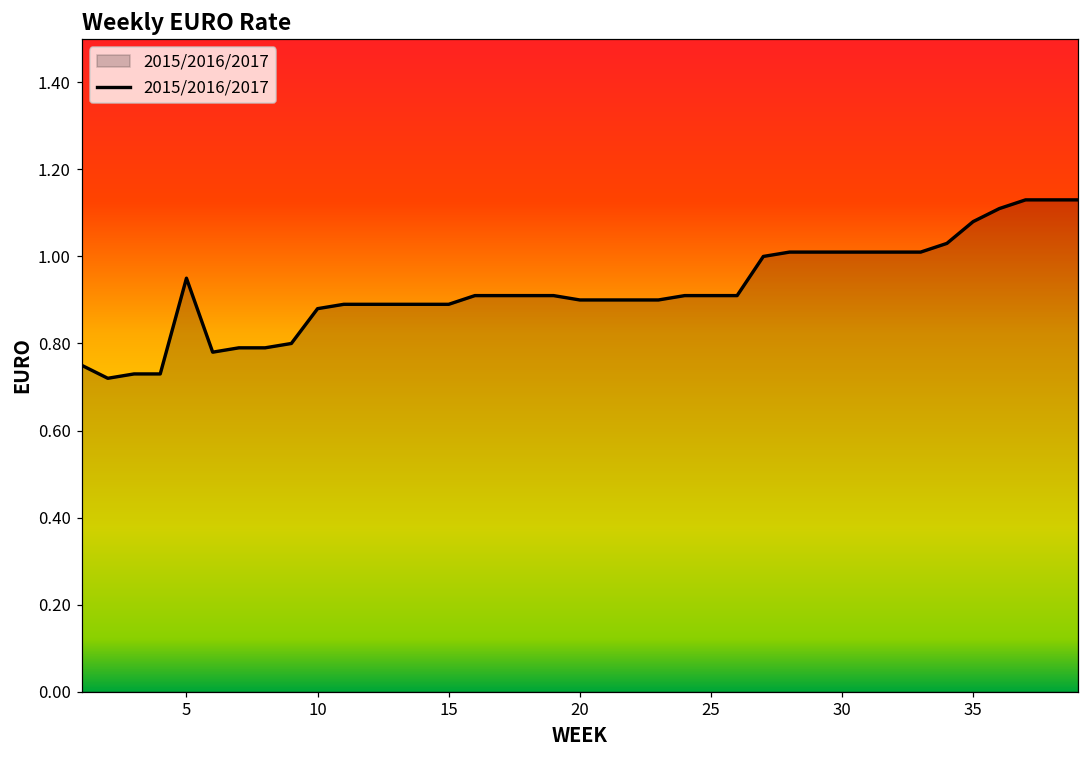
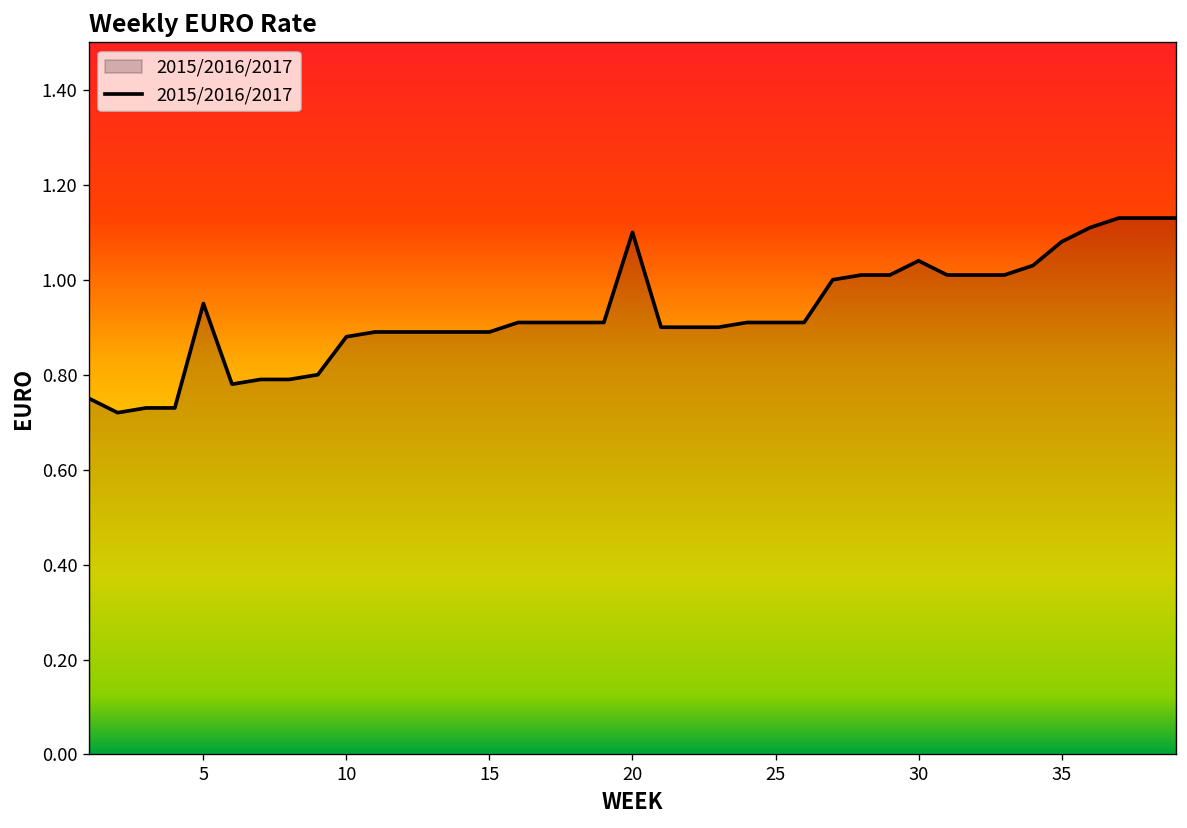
20: 0.9 -> 1.1
30: 1.01 -> 1.04
